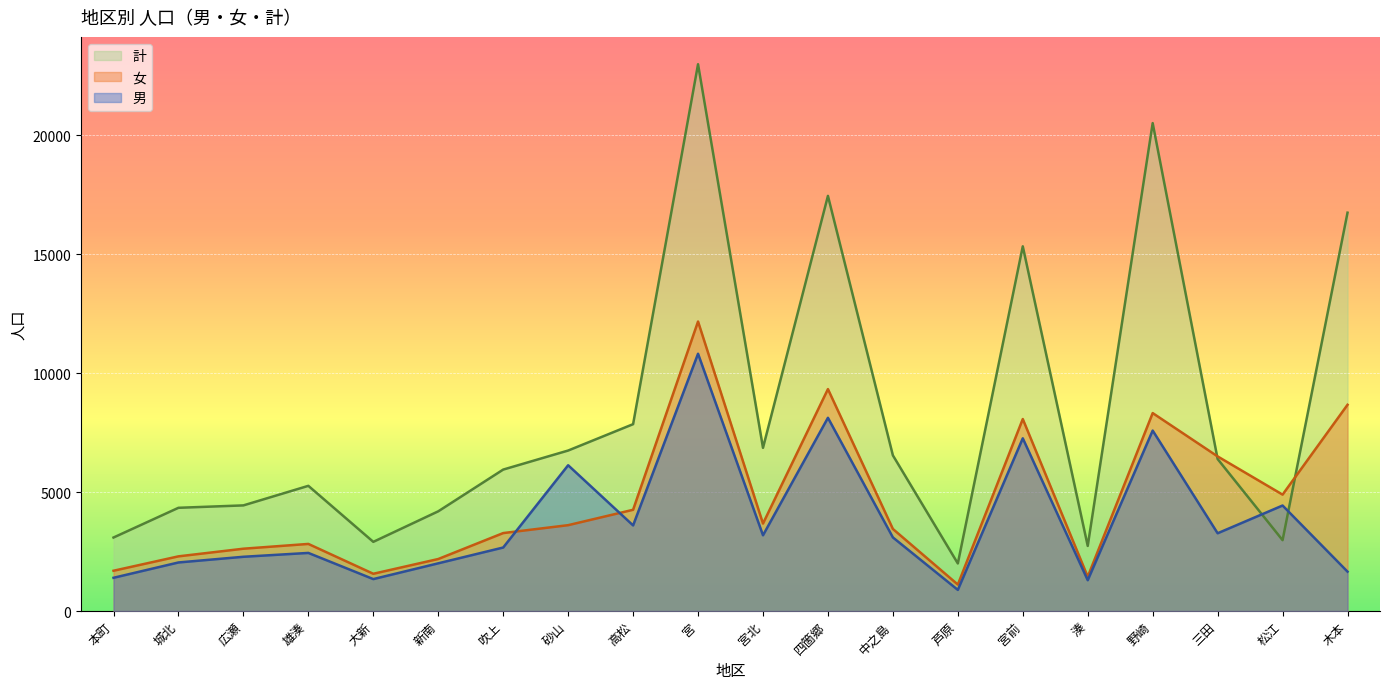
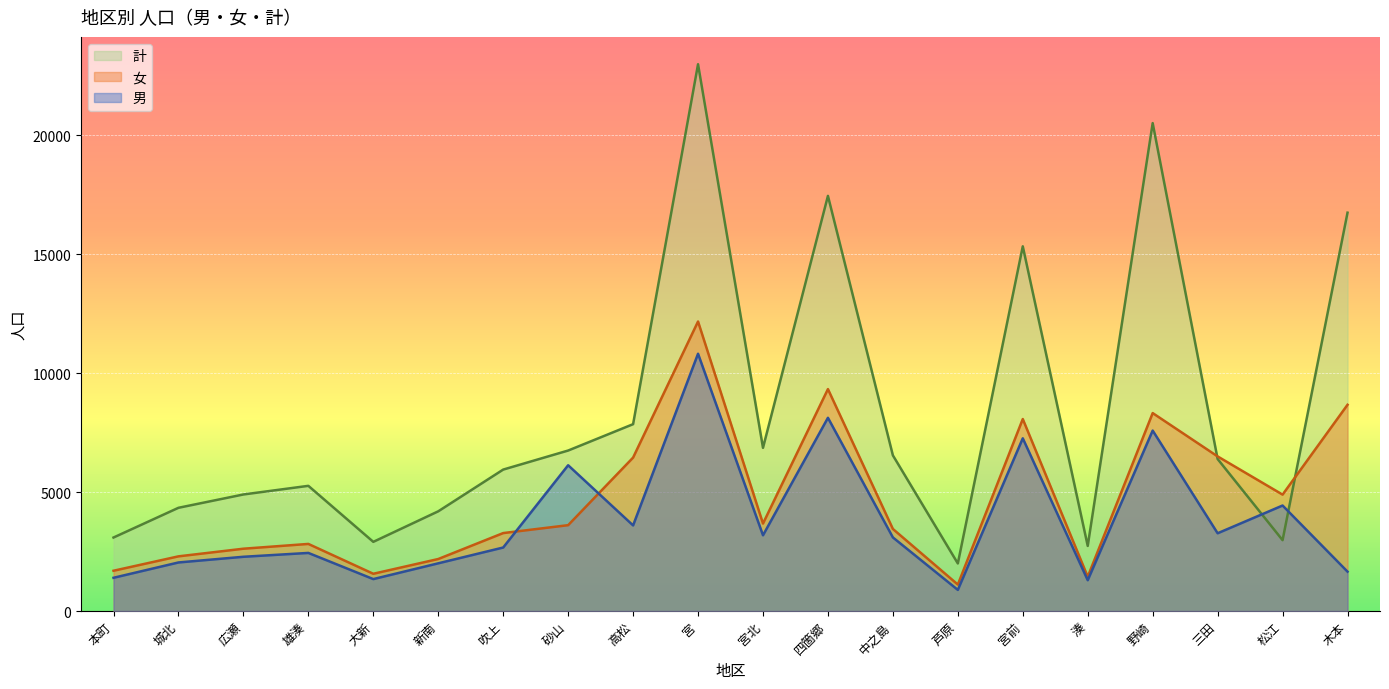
計, 広瀬: 4400 -> 4900
女, 高松: 4300 -> 6400
